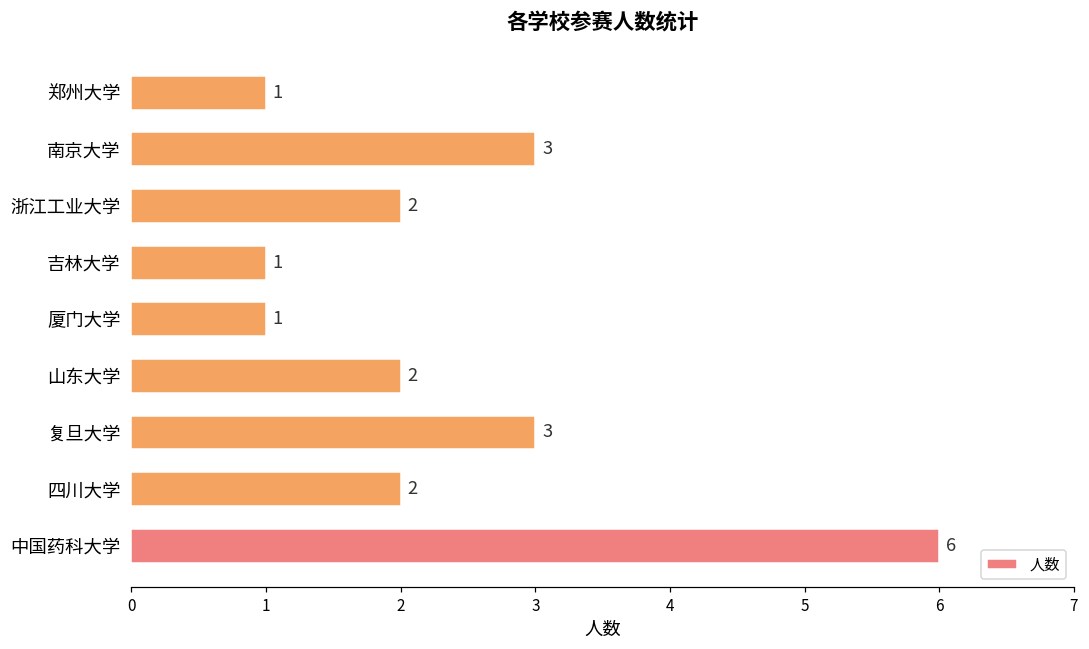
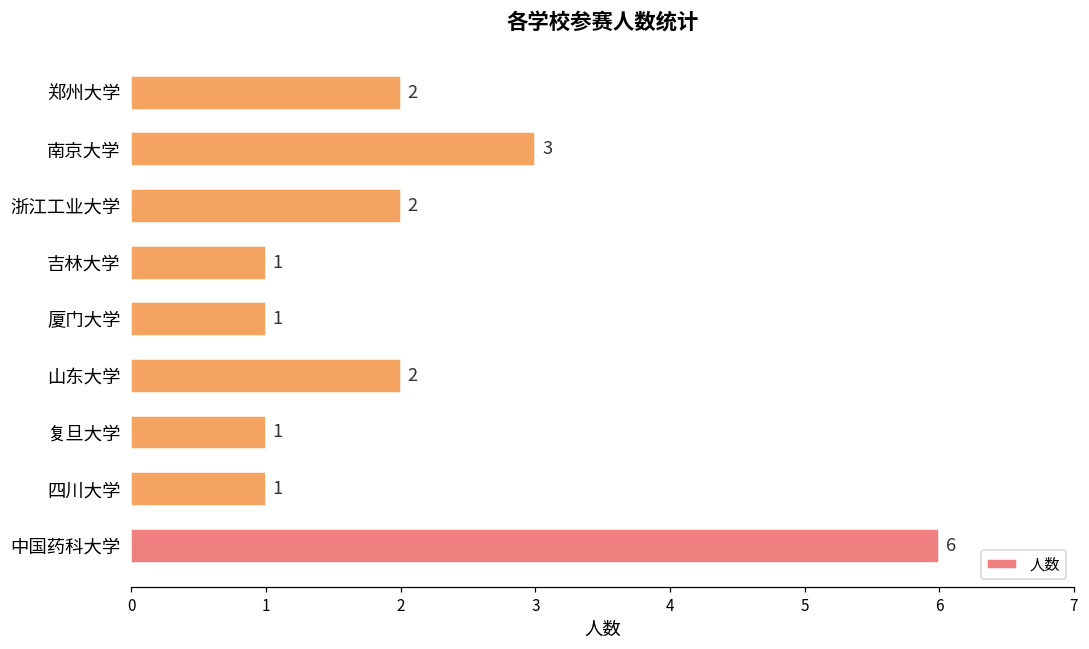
郑州大学: 1 -> 2
复旦大学: 3 -> 1
四川大学: 2 -> 1
